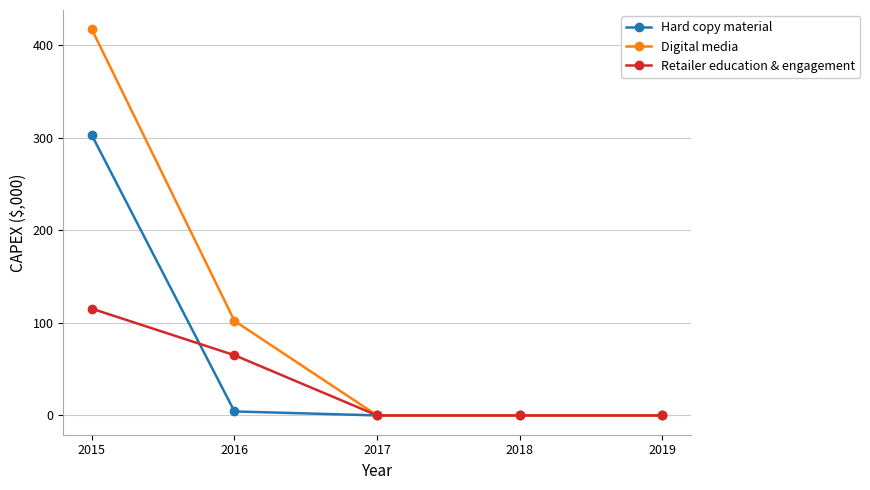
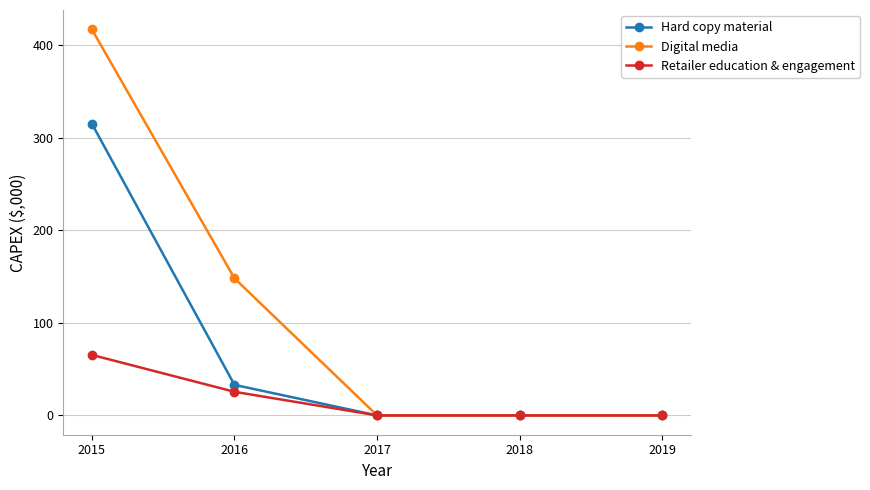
Hard copy material, 2015: 300 -> 320
Retailer education & engagement, 2015: 120 -> 70
Hard copy material, 2016: 0 -> 30
Digital media, 2016: 100 -> 150
Retailer education & engagement, 2016: 70 -> 30
